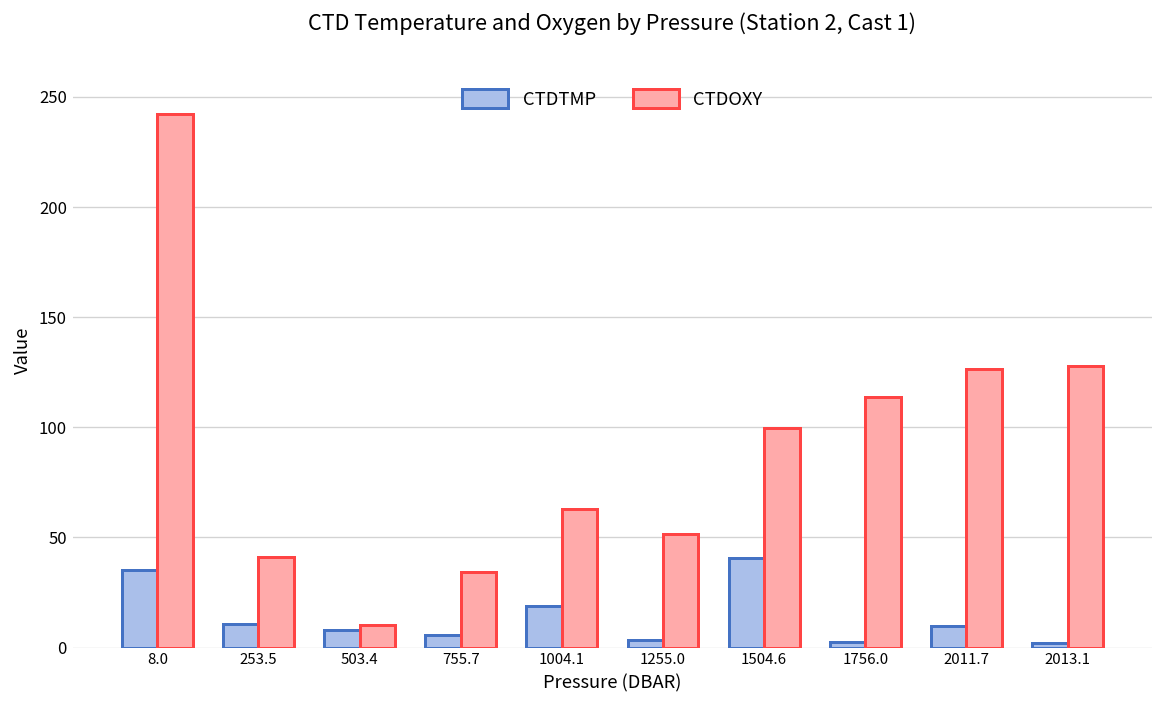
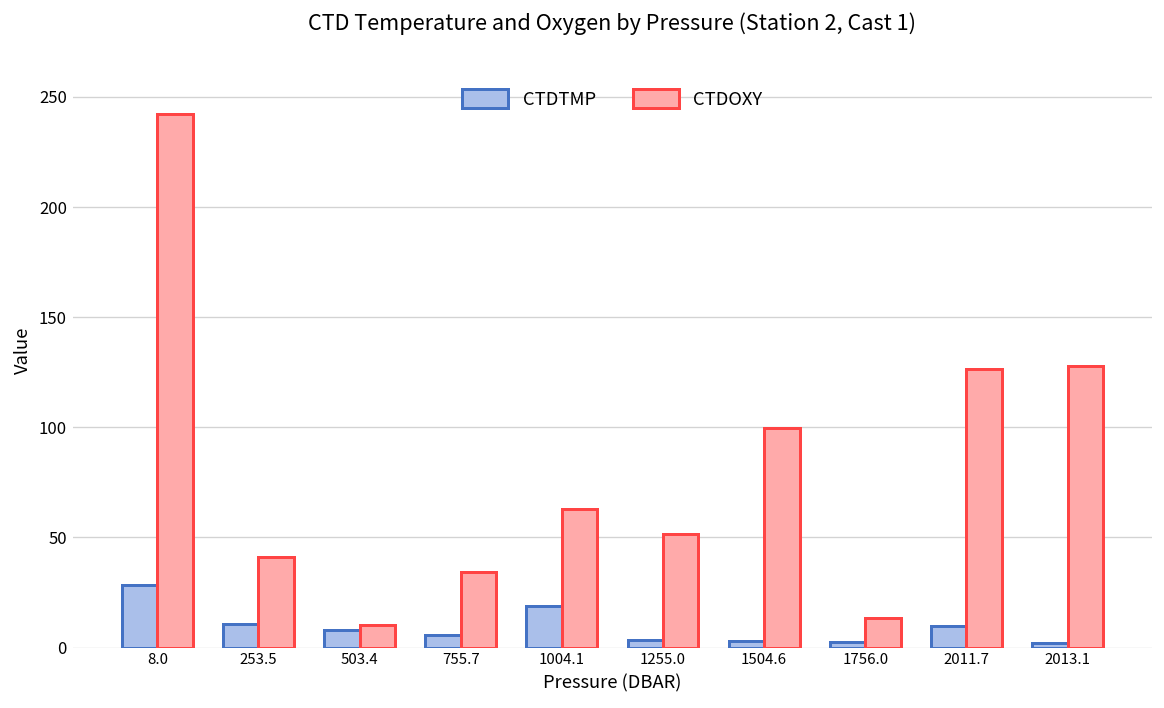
CTDTMP, 8.0: 35 -> 28
CTDTMP, 1504.6: 41 -> 3
CTDOXY, 1756.0: 114 -> 13
